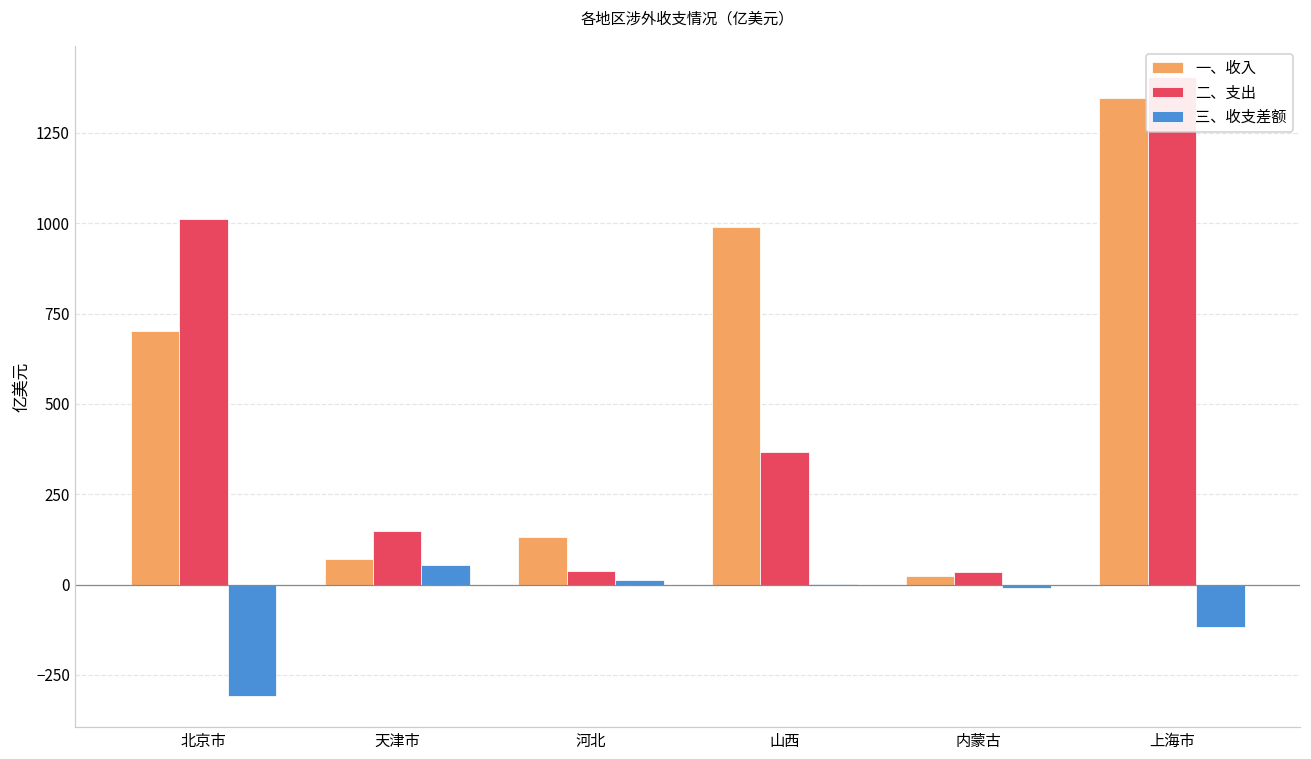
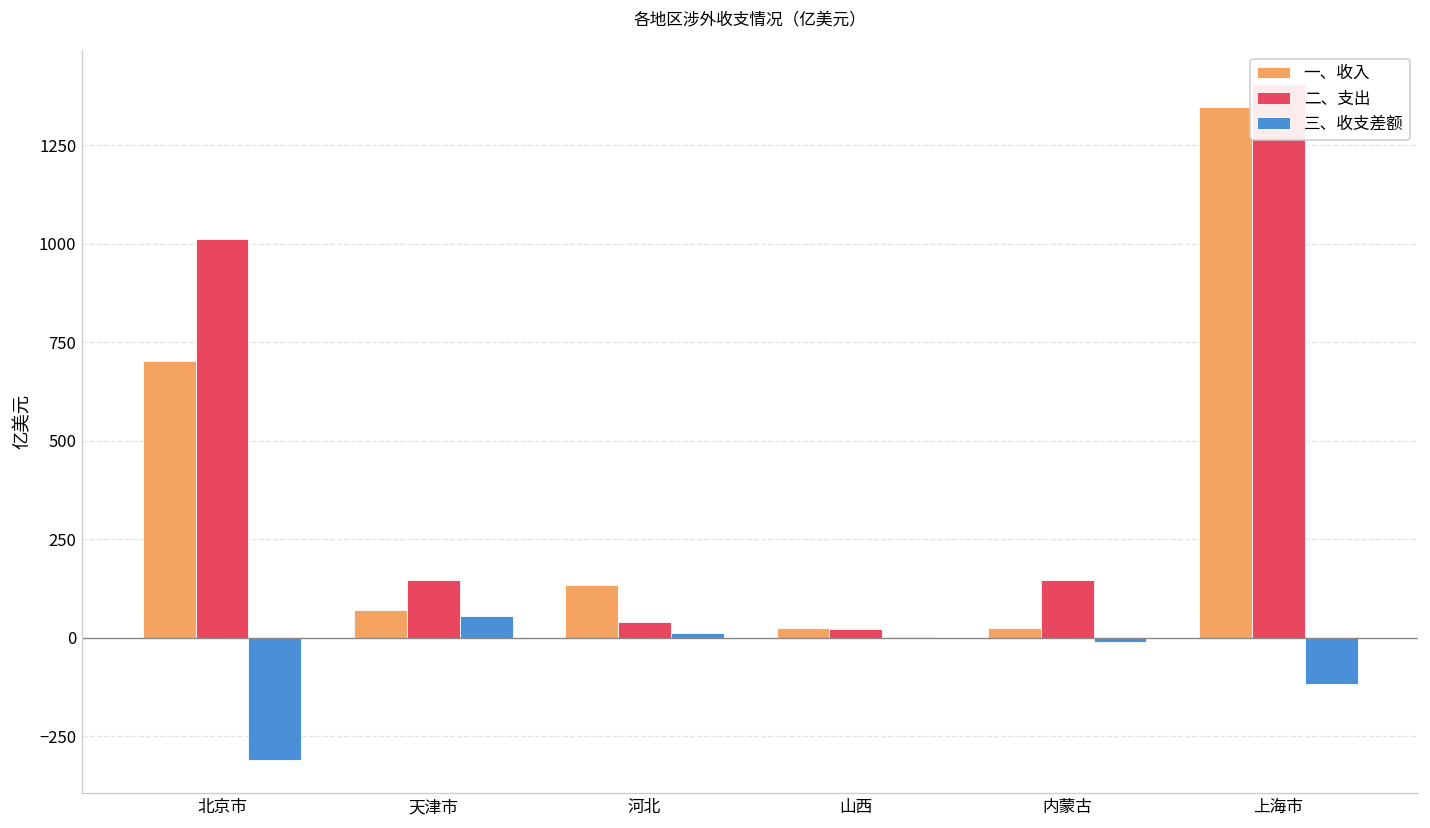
一、收入, 山西: 990 -> 20
二、支出, 山西: 370 -> 20
二、支出, 内蒙古: 30 -> 150
